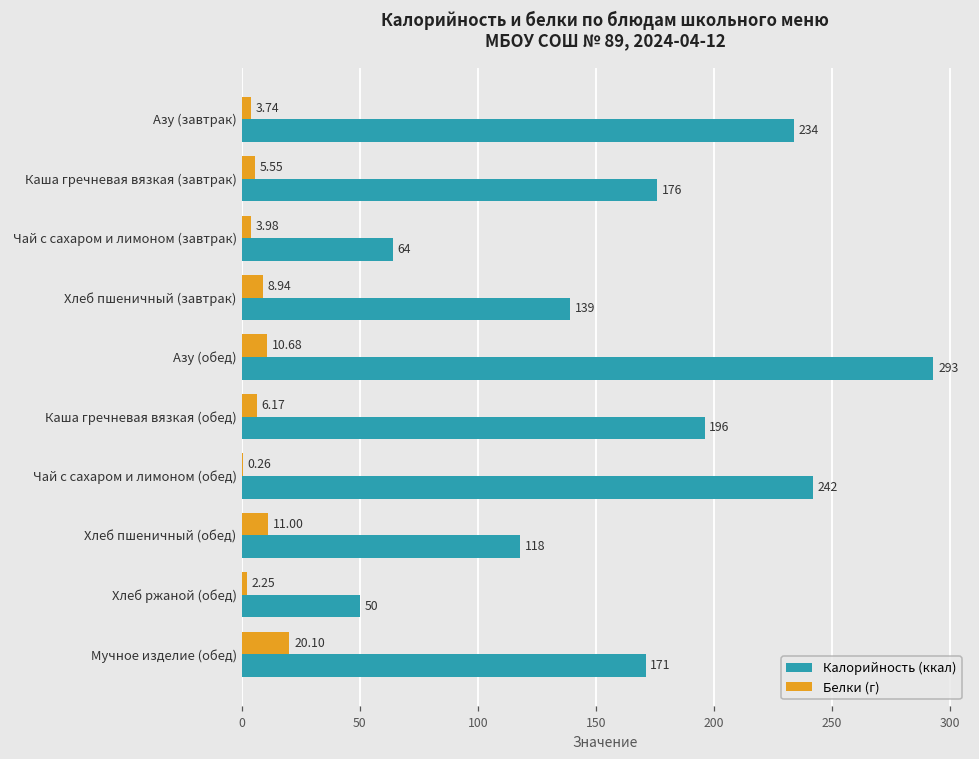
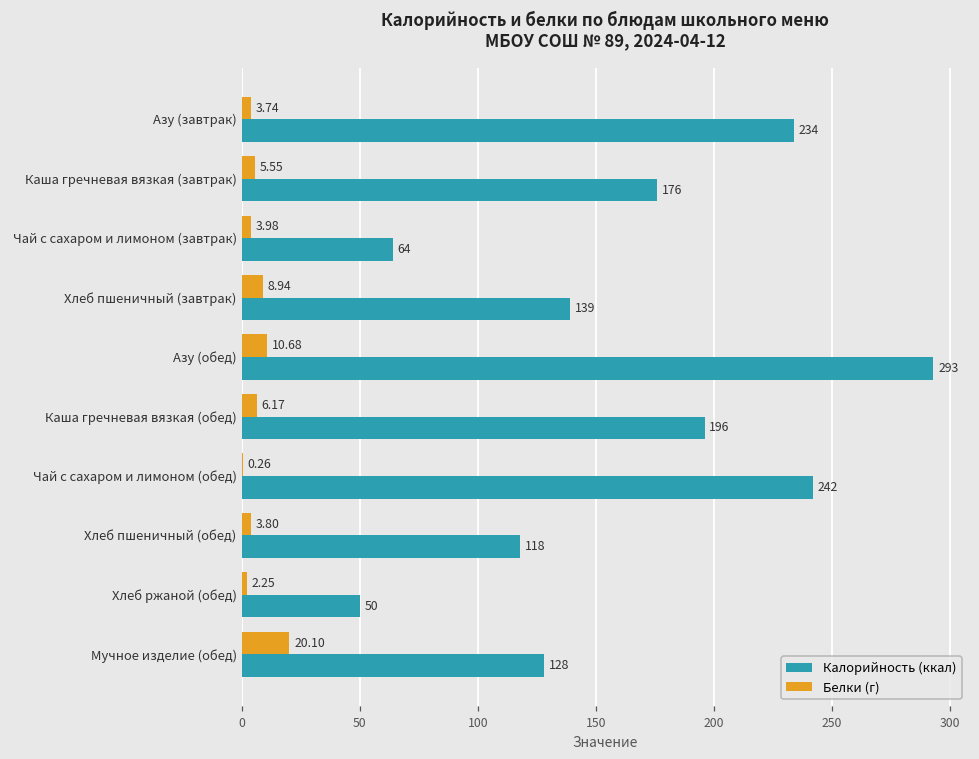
Белки (г), Хлеб пшеничный (обед): 11.00 -> 3.80
Калорийность (ккал), Мучное изделие (обед): 171 -> 128
